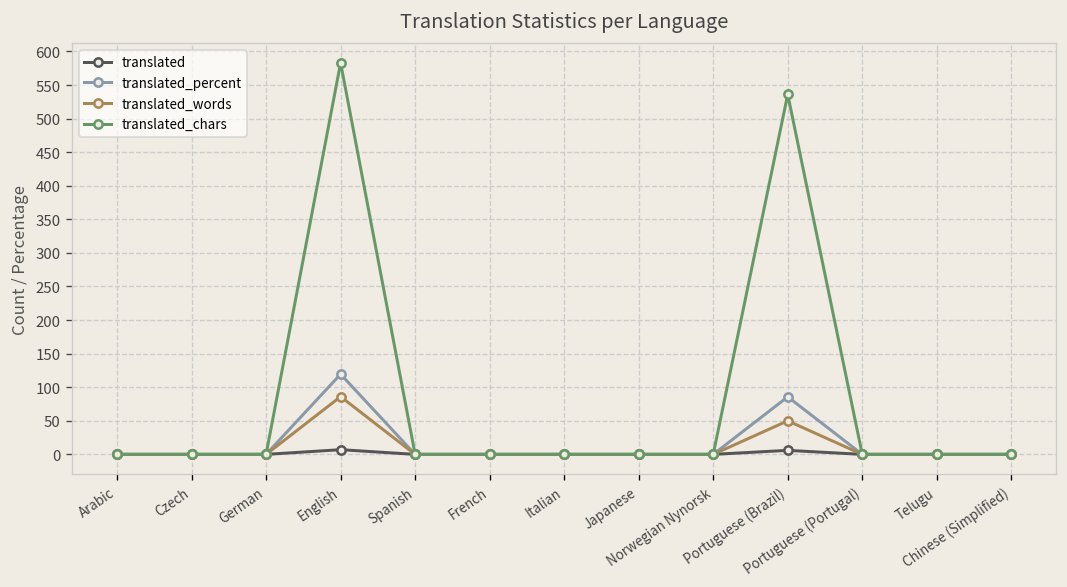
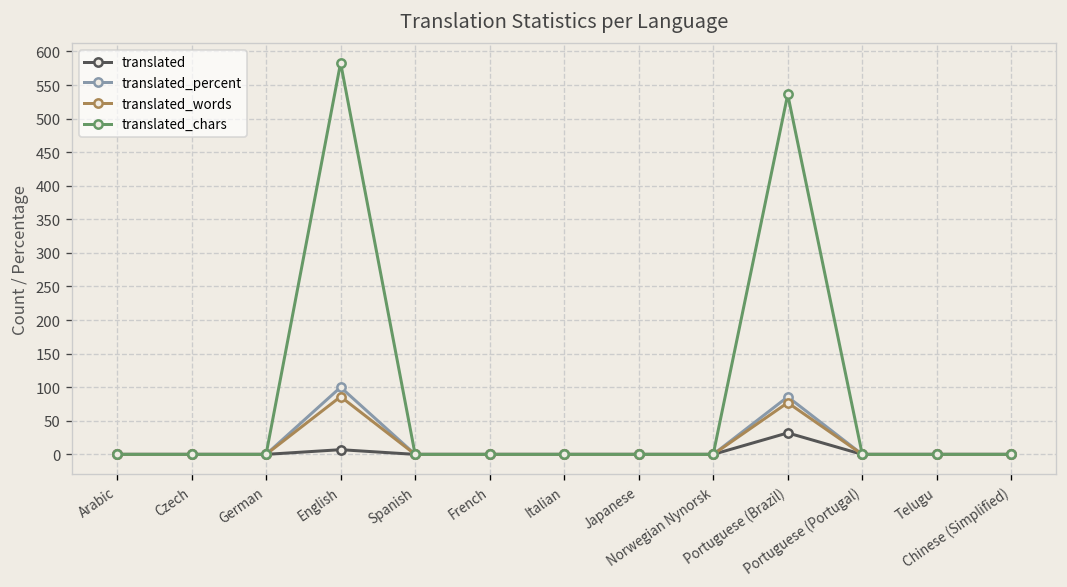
translated_percent, English: 120 -> 100
translated, Portuguese (Brazil): 10 -> 30
translated_words, Portuguese (Brazil): 50 -> 80
